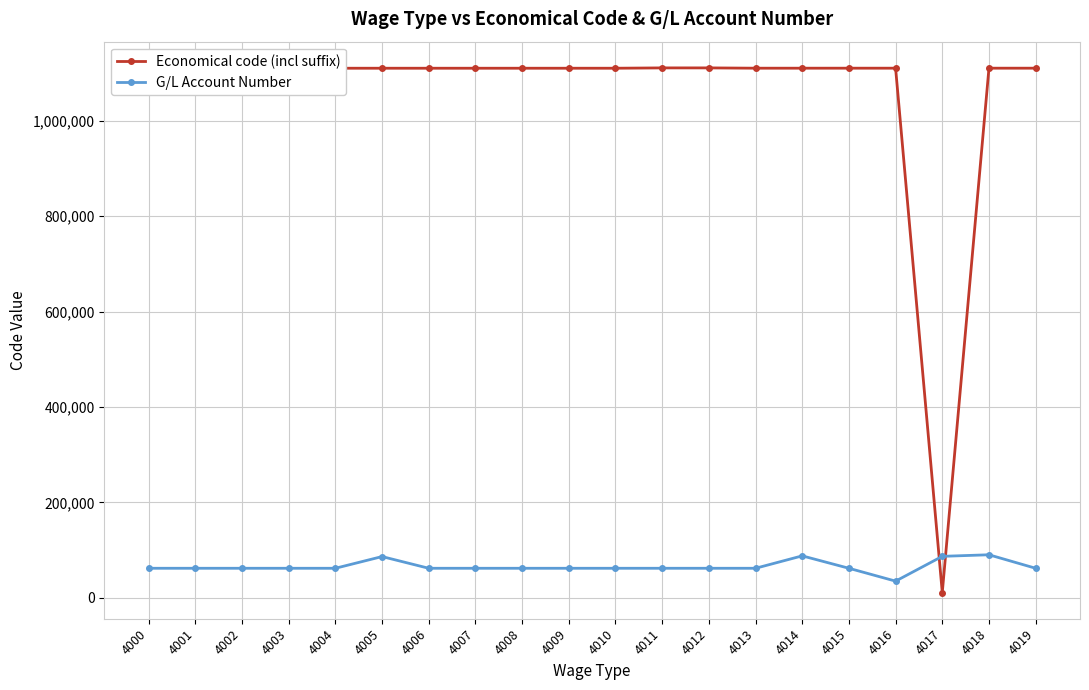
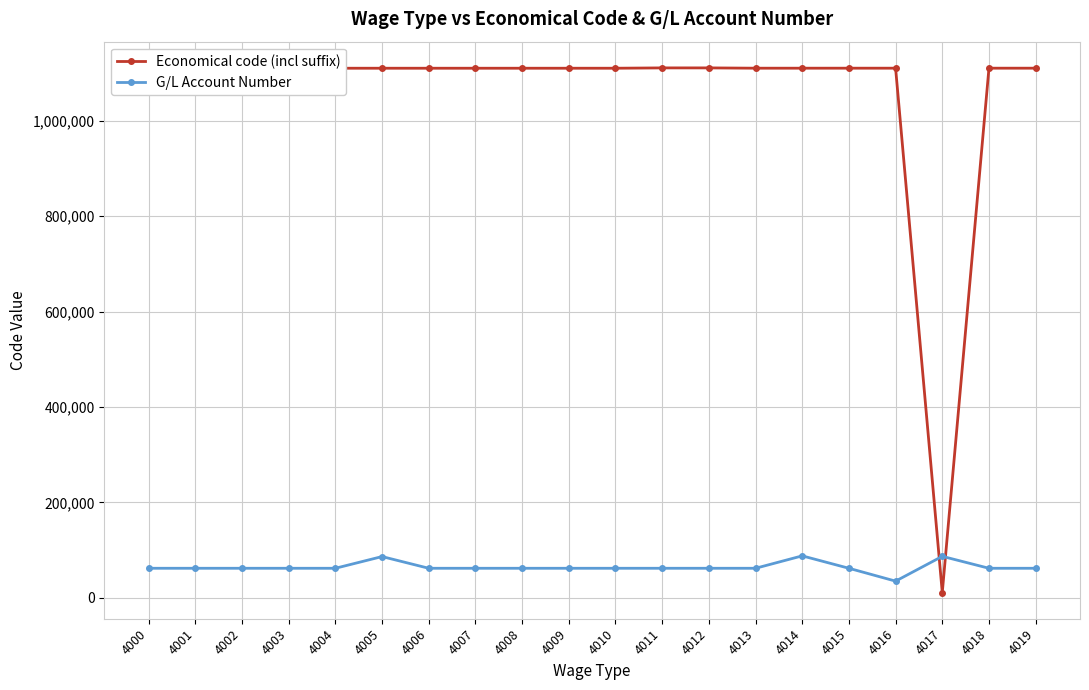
G/L Account Number, 4018: 90,000 -> 60,000
